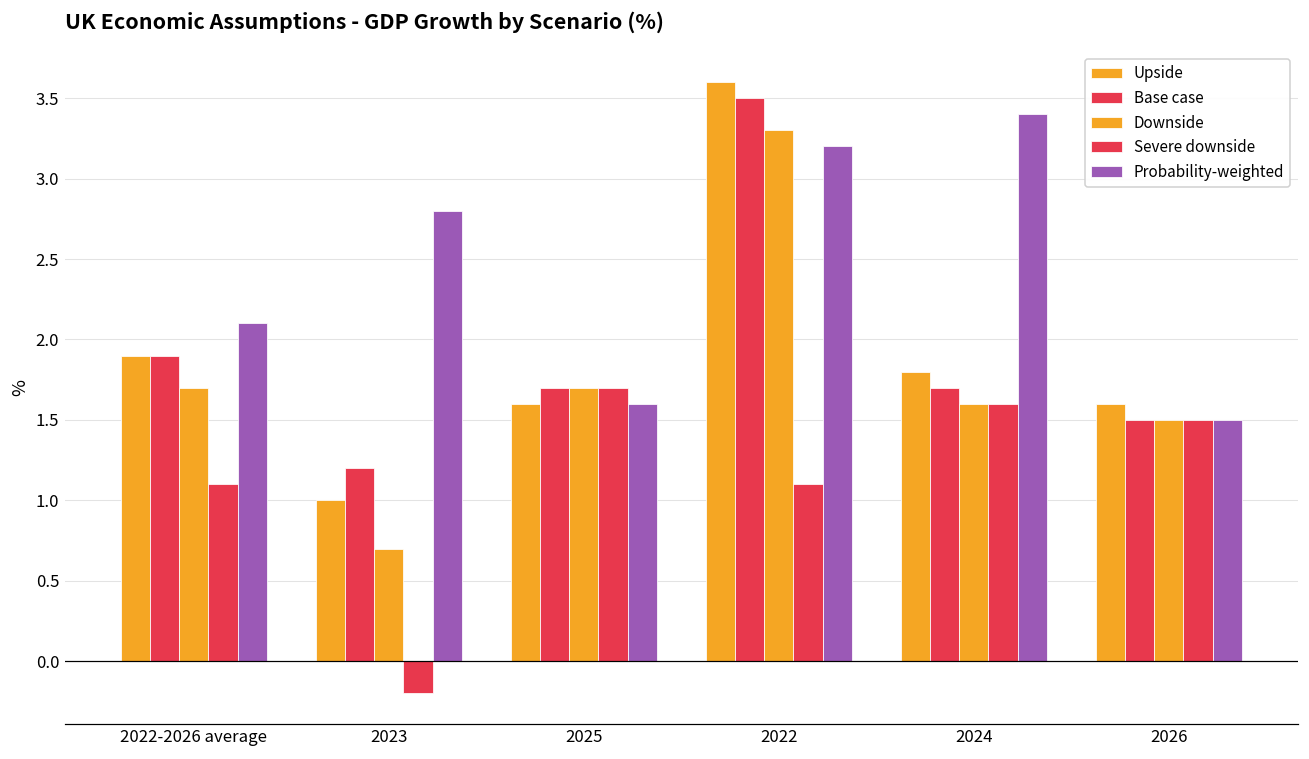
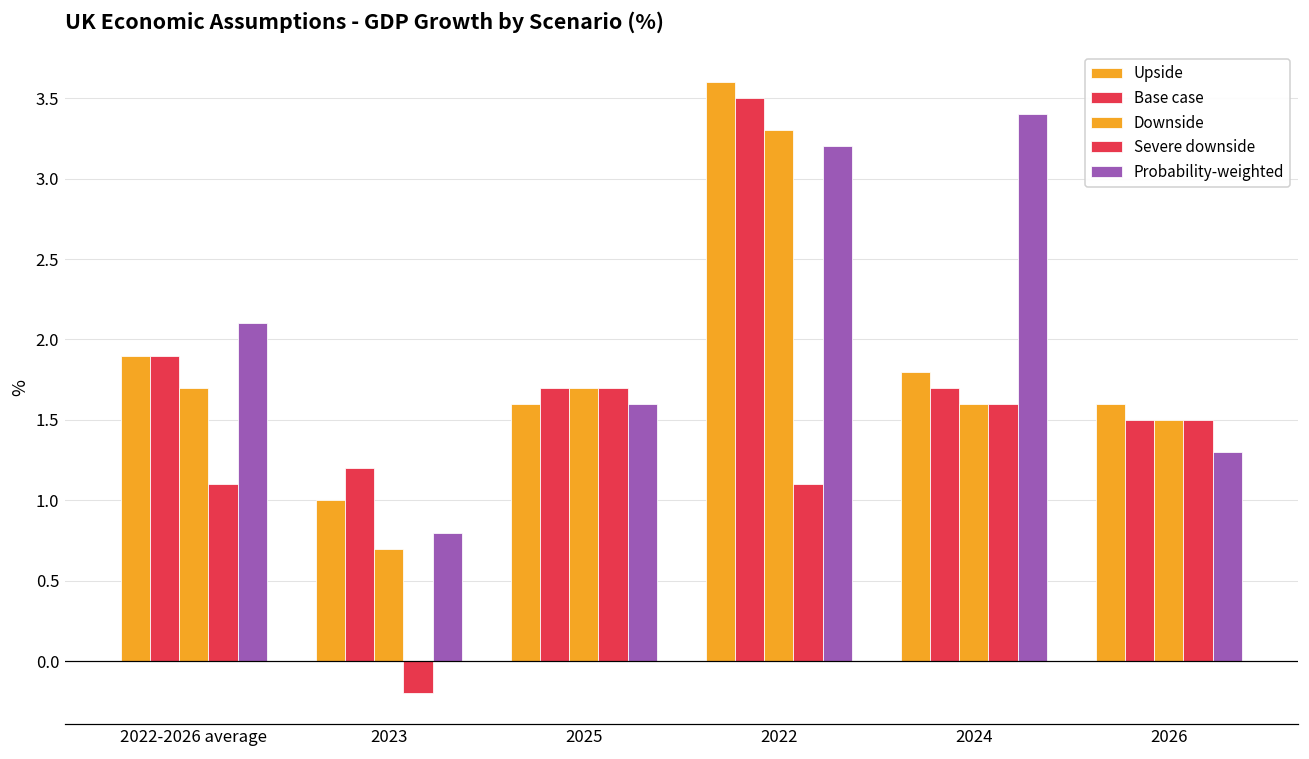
Probability-weighted, 2023: 2.8 -> 0.8
Probability-weighted, 2026: 1.5 -> 1.3
